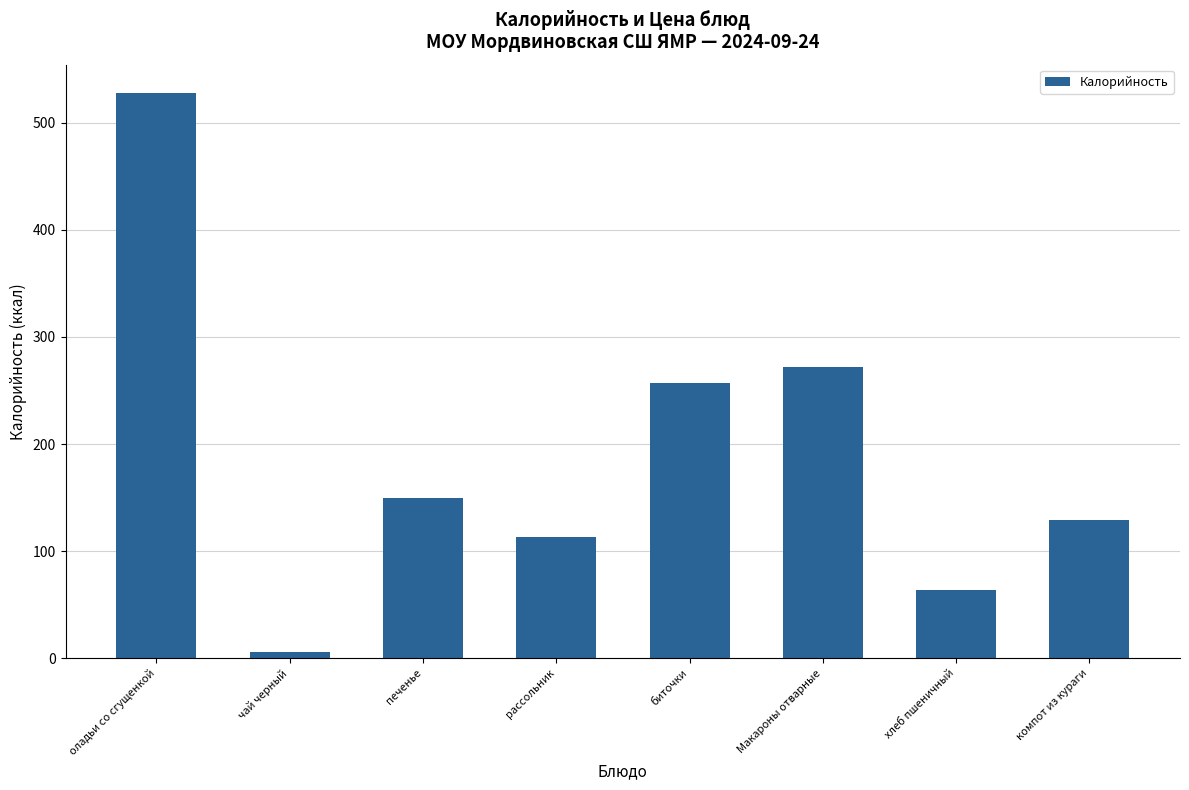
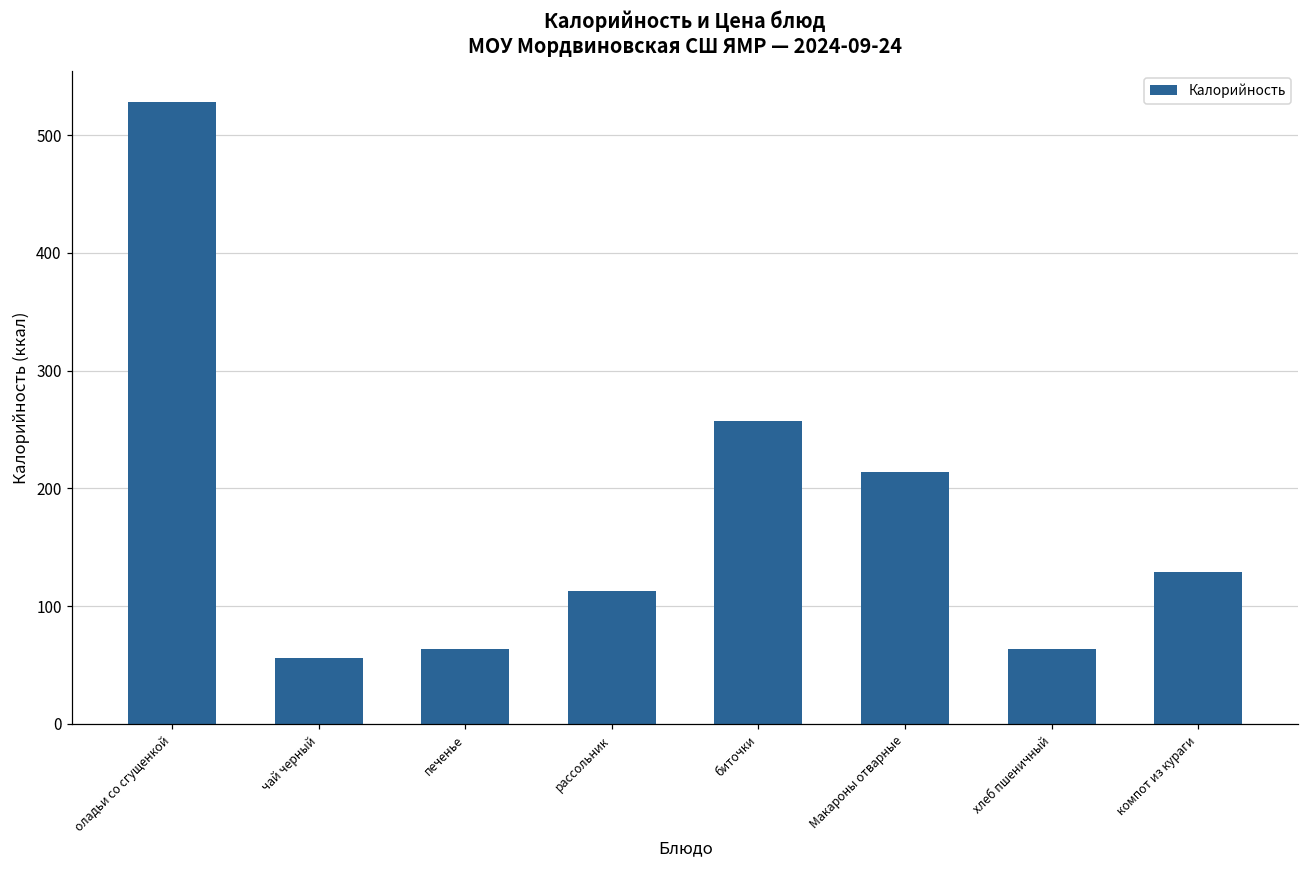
чай черный: 6 -> 56
печенье: 150 -> 64
Макароны отварные: 272 -> 214
